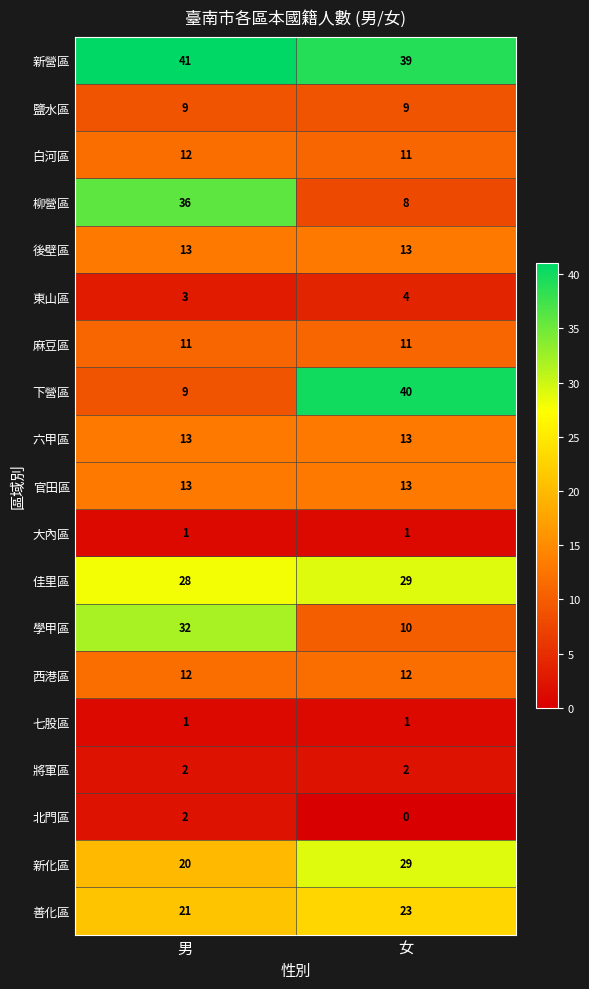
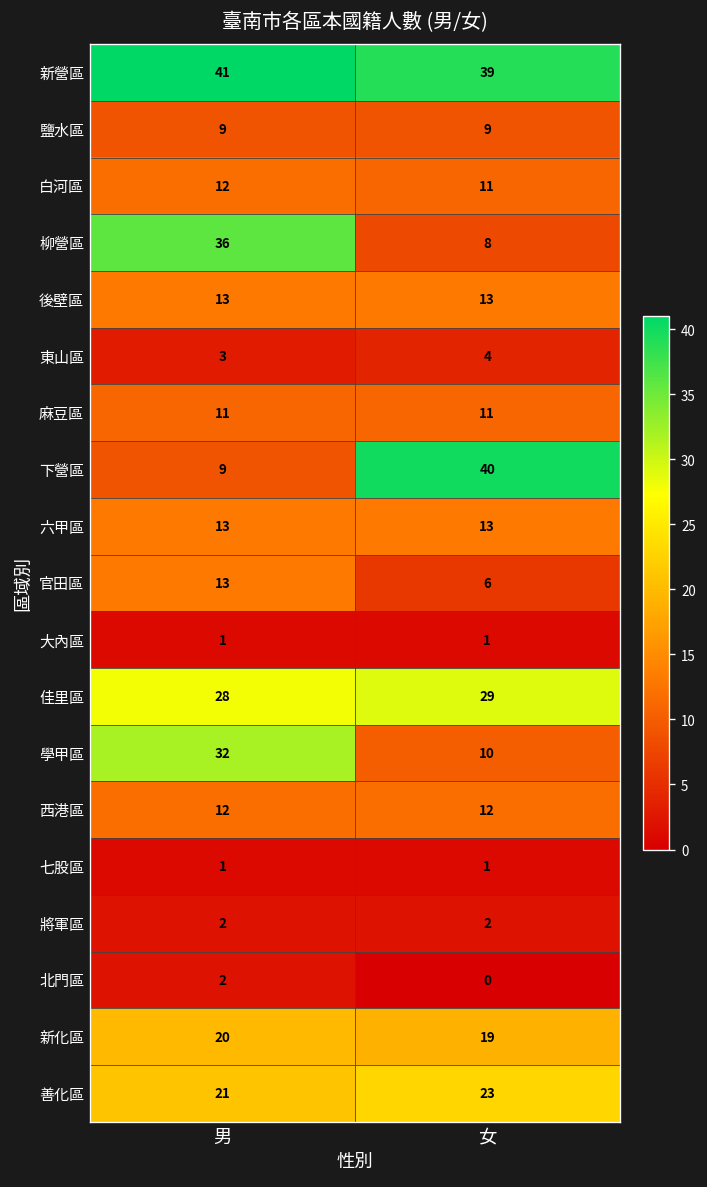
官田區, 女: 13 -> 6
新化區, 女: 29 -> 19
